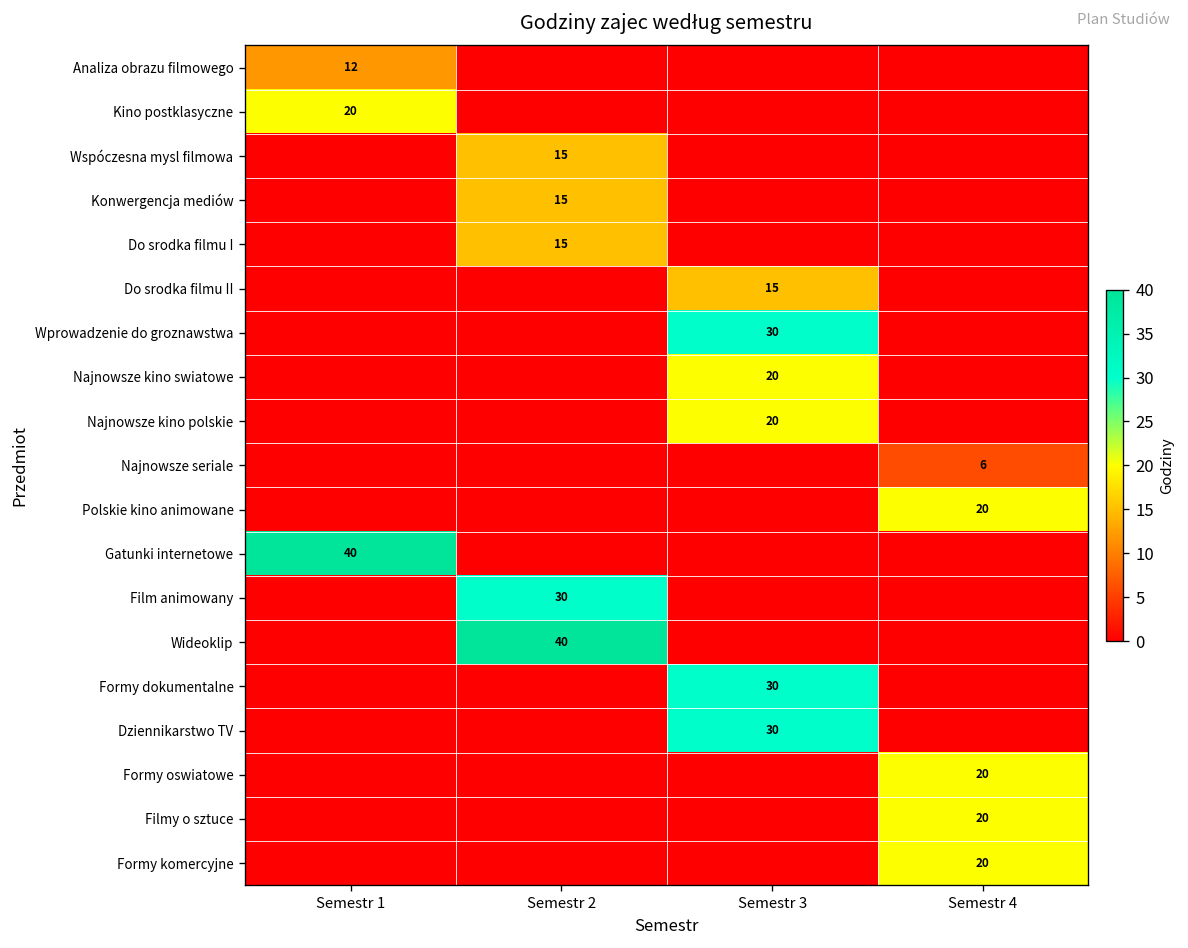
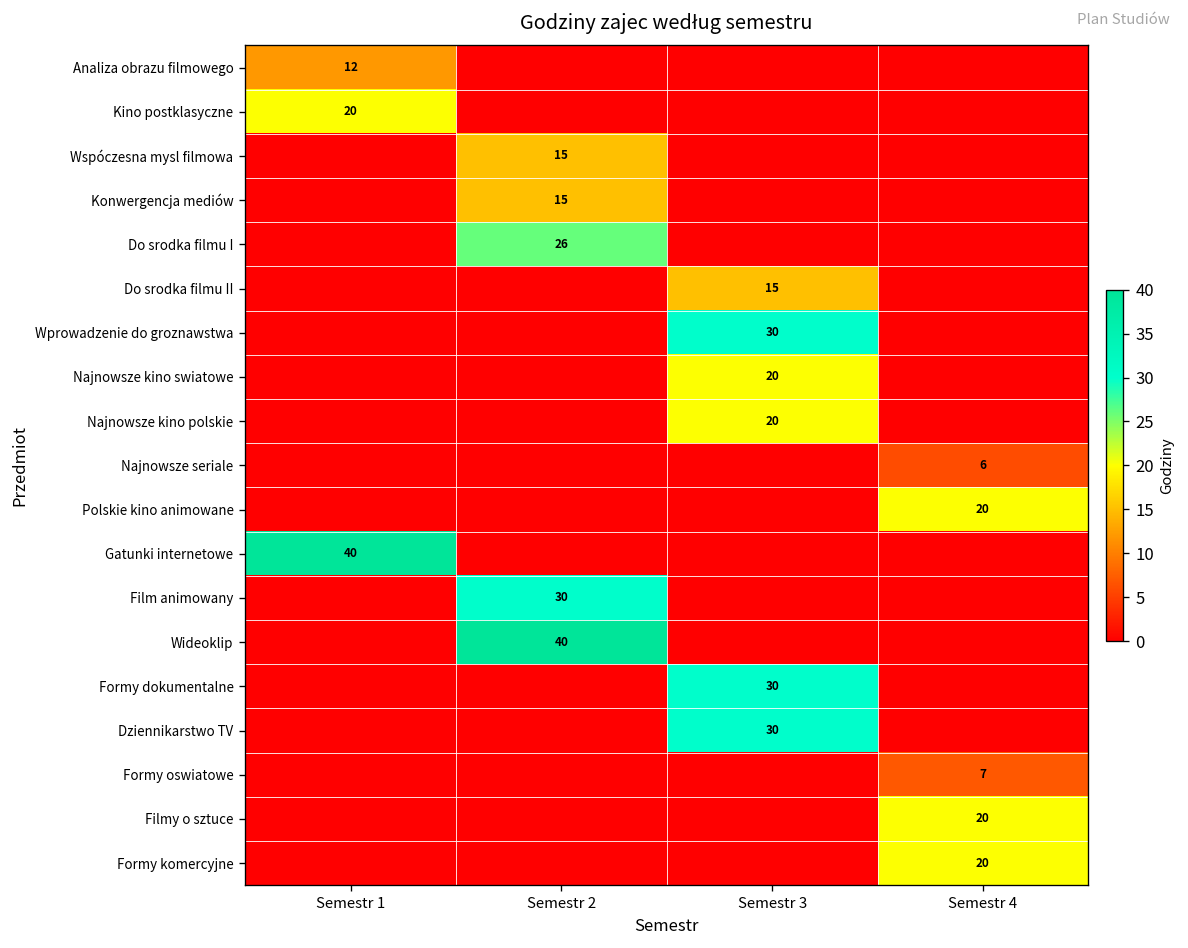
Do srodka filmu I, Semestr 2: 15 -> 26
Formy oswiatowe, Semestr 4: 20 -> 7
